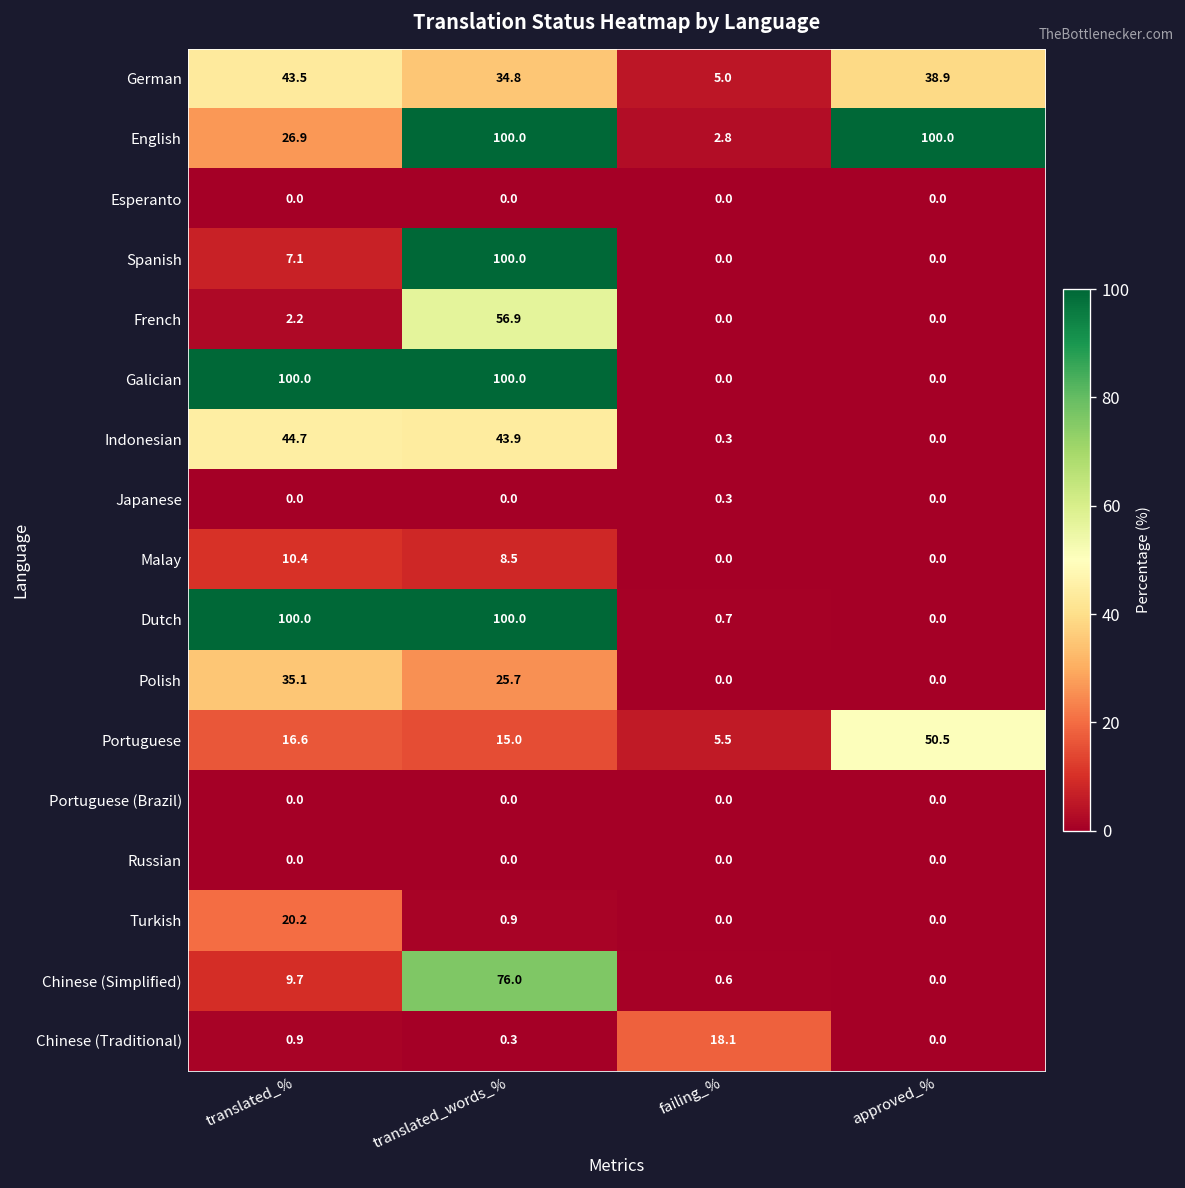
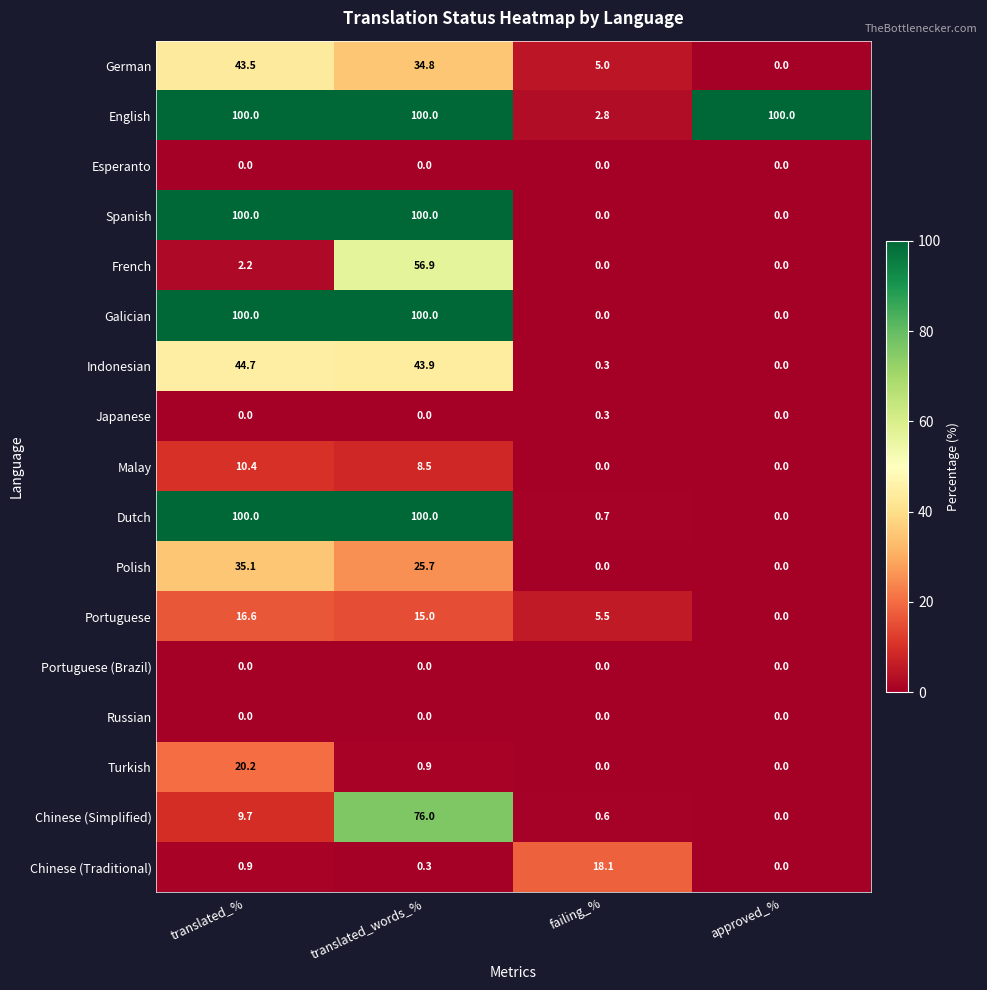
German, approved_%: 38.9 -> 0.0
English, translated_%: 26.9 -> 100.0
Spanish, translated_%: 7.1 -> 100.0
Portuguese, approved_%: 50.5 -> 0.0
